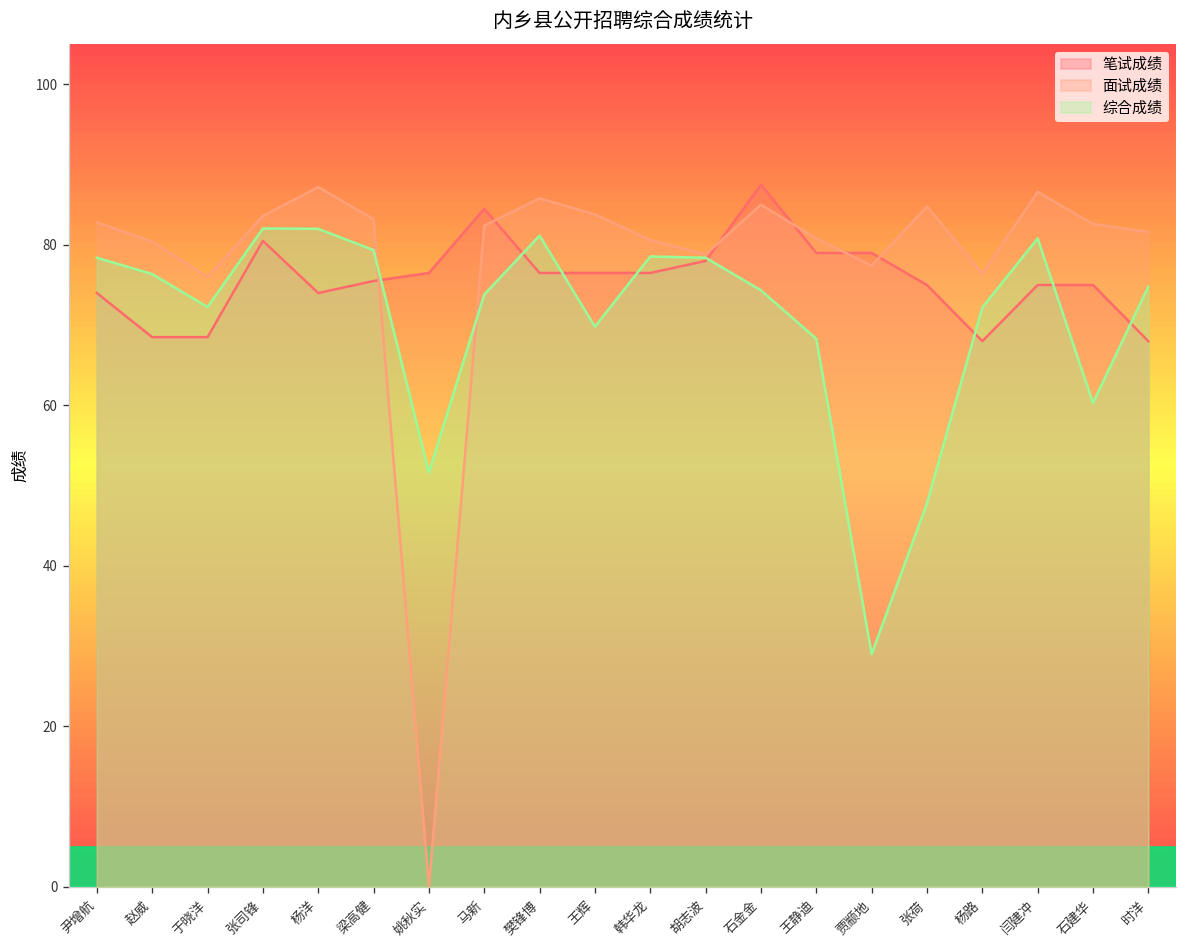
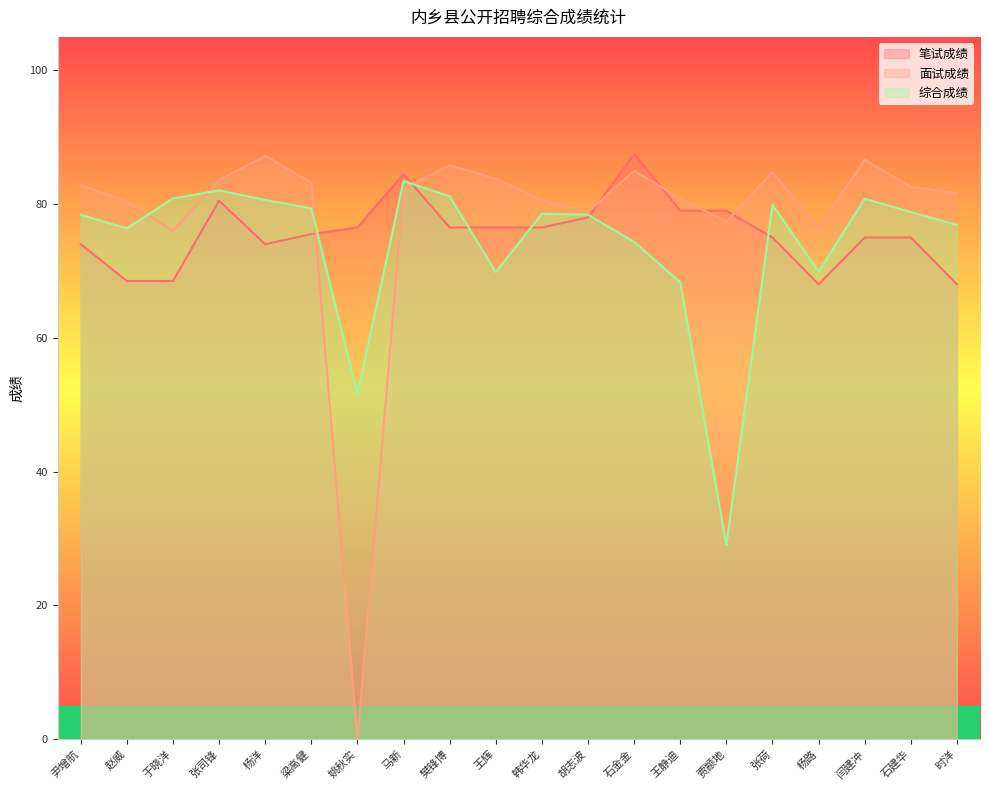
综合成绩, 于晓洋: 72 -> 81
综合成绩, 杨洋: 82 -> 81
综合成绩, 马新: 74 -> 83
综合成绩, 张荷: 48 -> 80
综合成绩, 杨路: 72 -> 70
综合成绩, 石建华: 60 -> 79
综合成绩, 时洋: 75 -> 77
